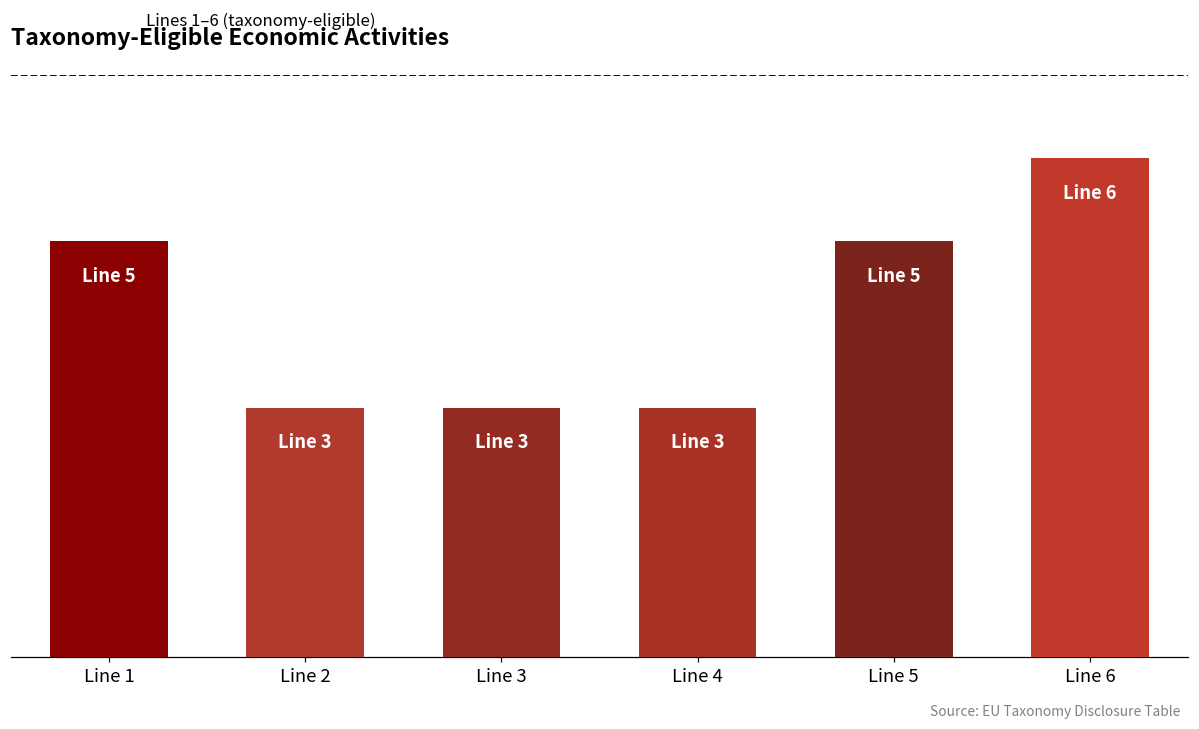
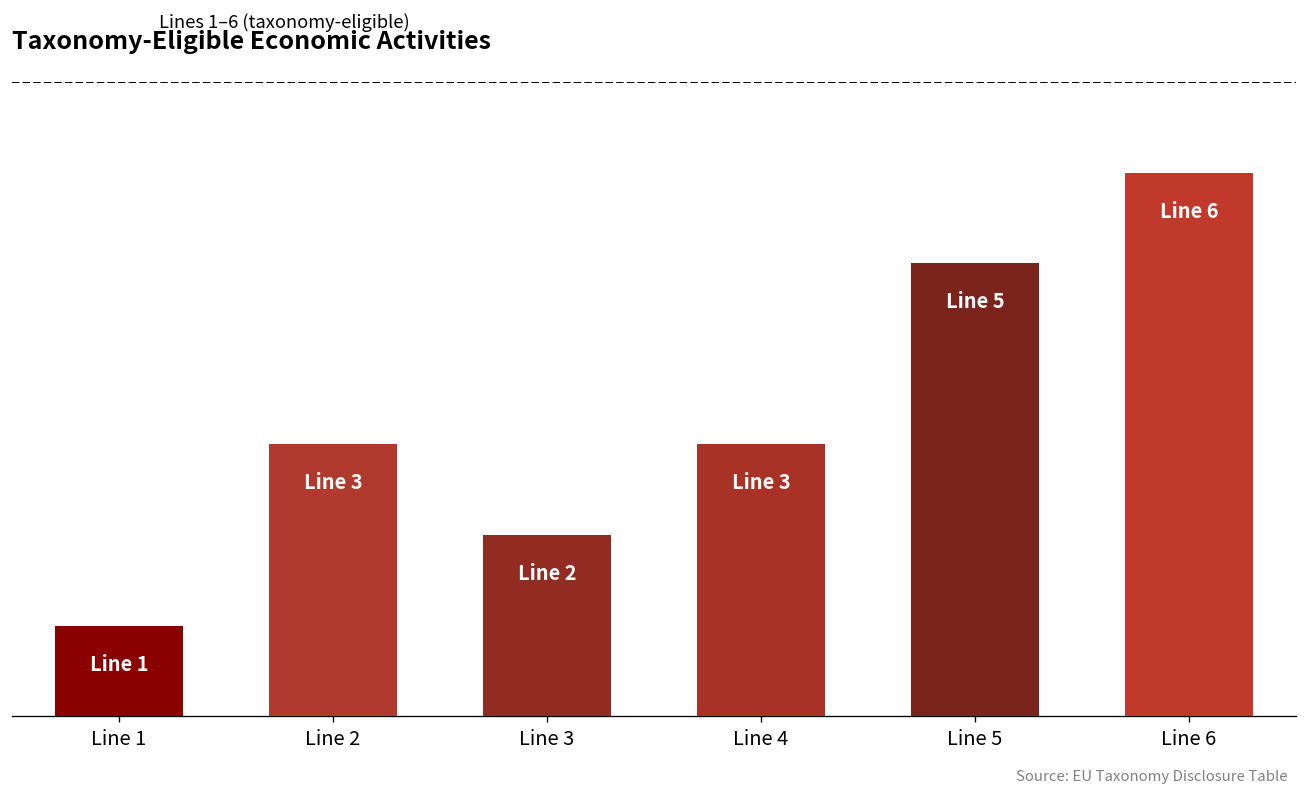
Line 1: 5 -> 1
Line 3: 3 -> 2
